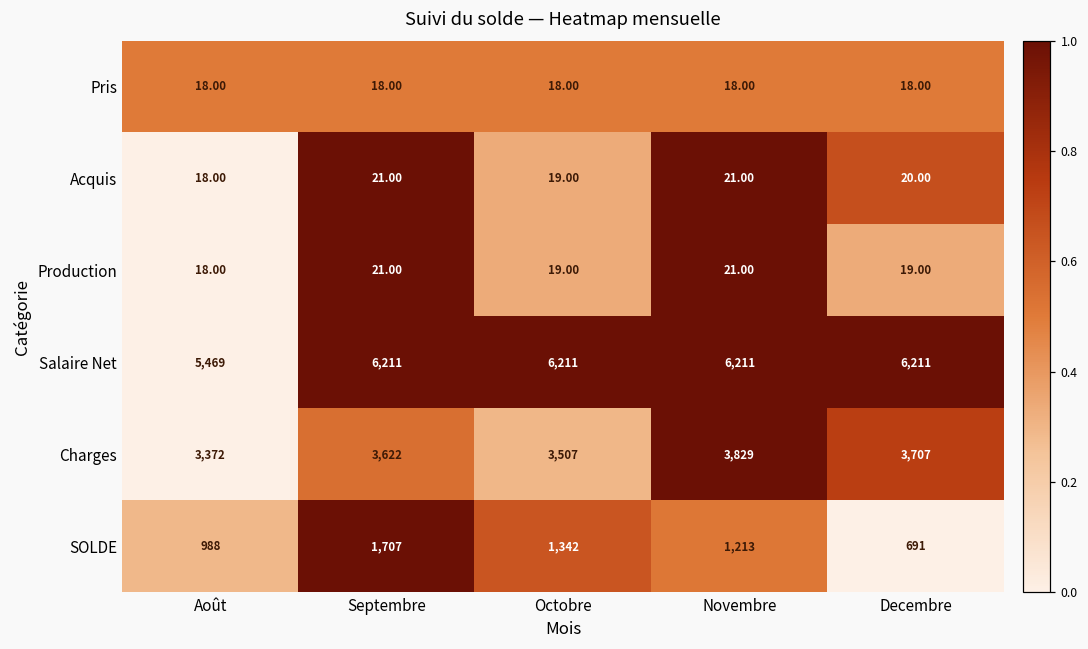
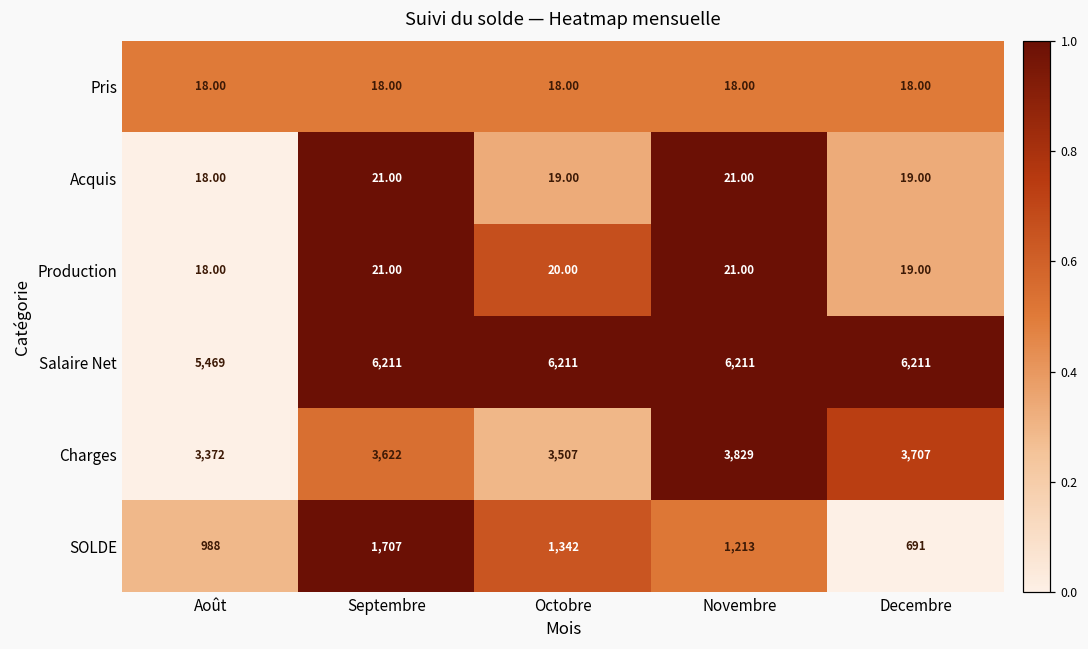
Acquis, Decembre: 20.00 -> 19.00
Production, Octobre: 19.00 -> 20.00
